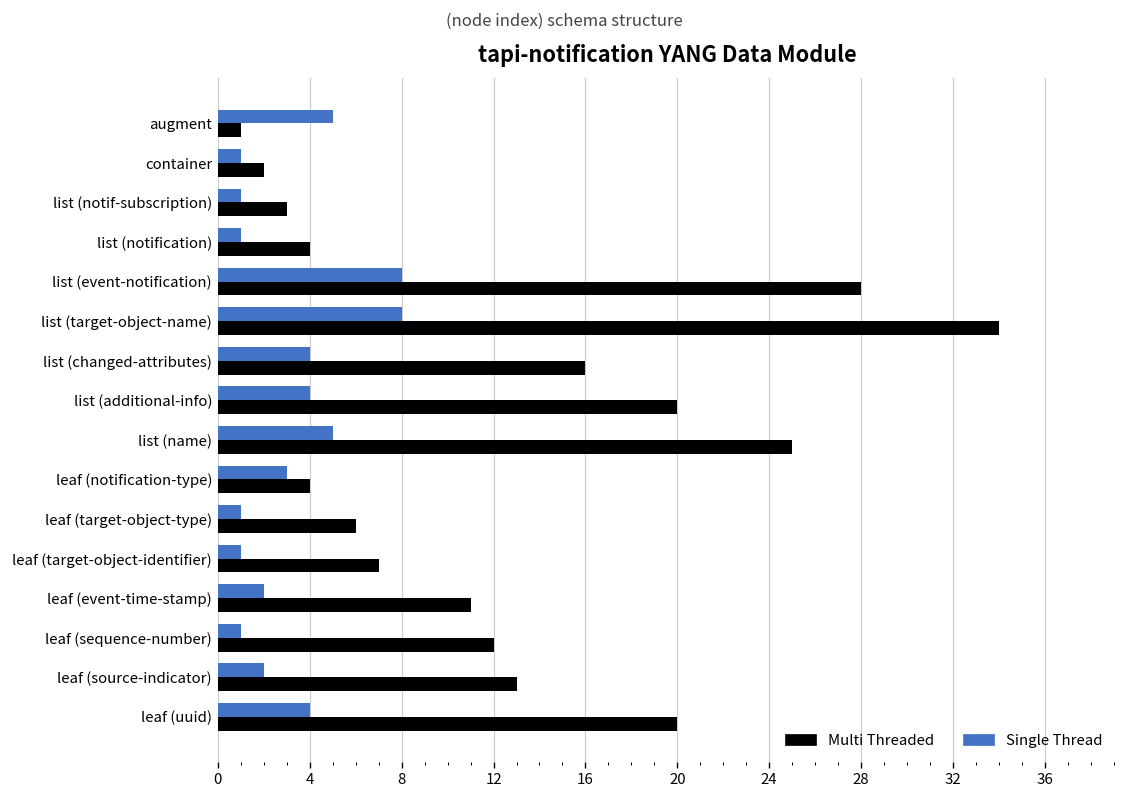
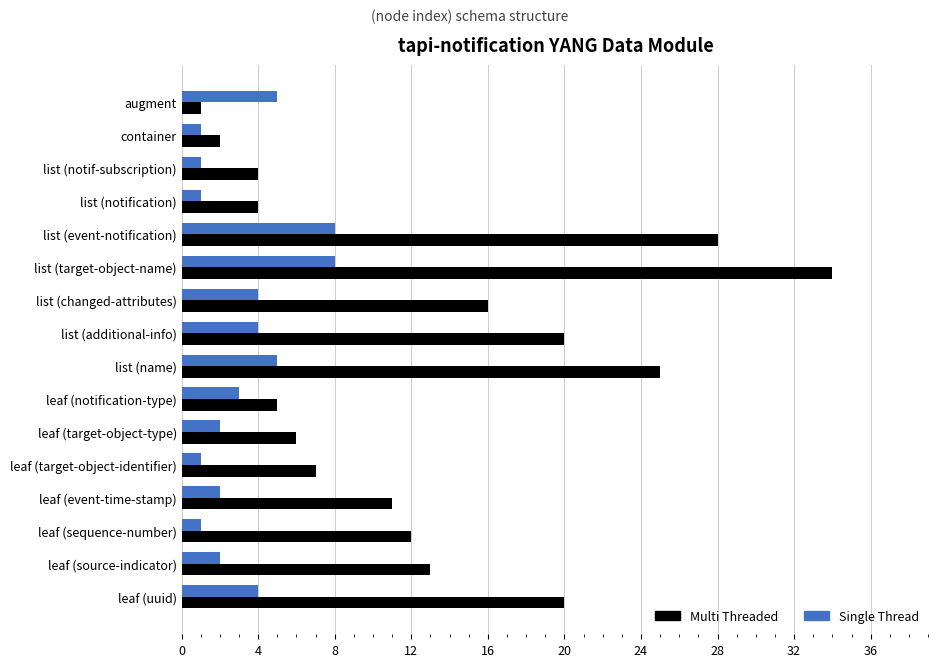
Multi Threaded, list (notif-subscription): 3 -> 4
Multi Threaded, leaf (notification-type): 4 -> 5
Single Thread, leaf (target-object-type): 1 -> 2
